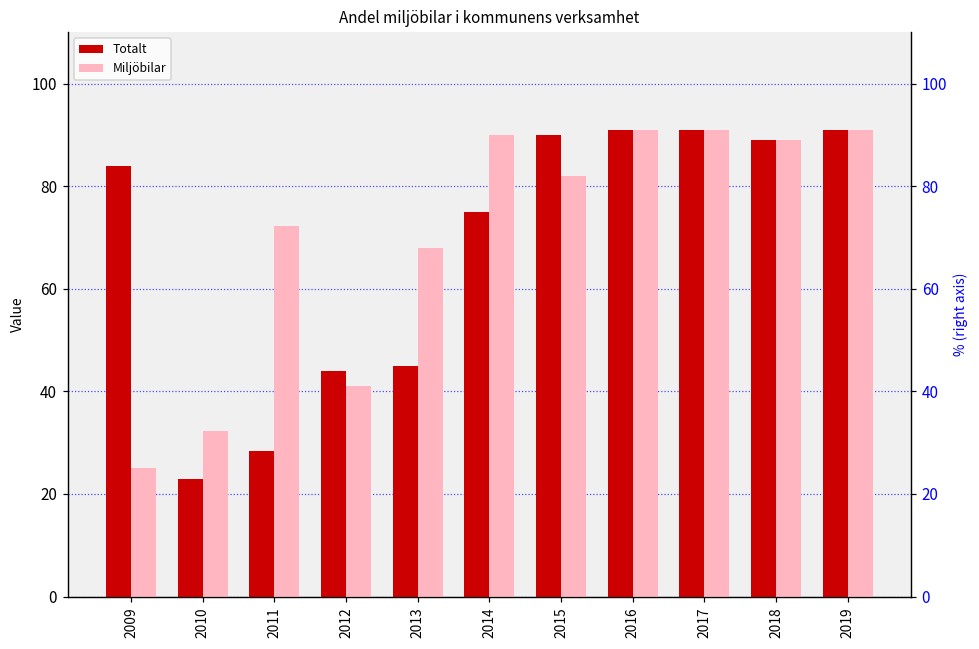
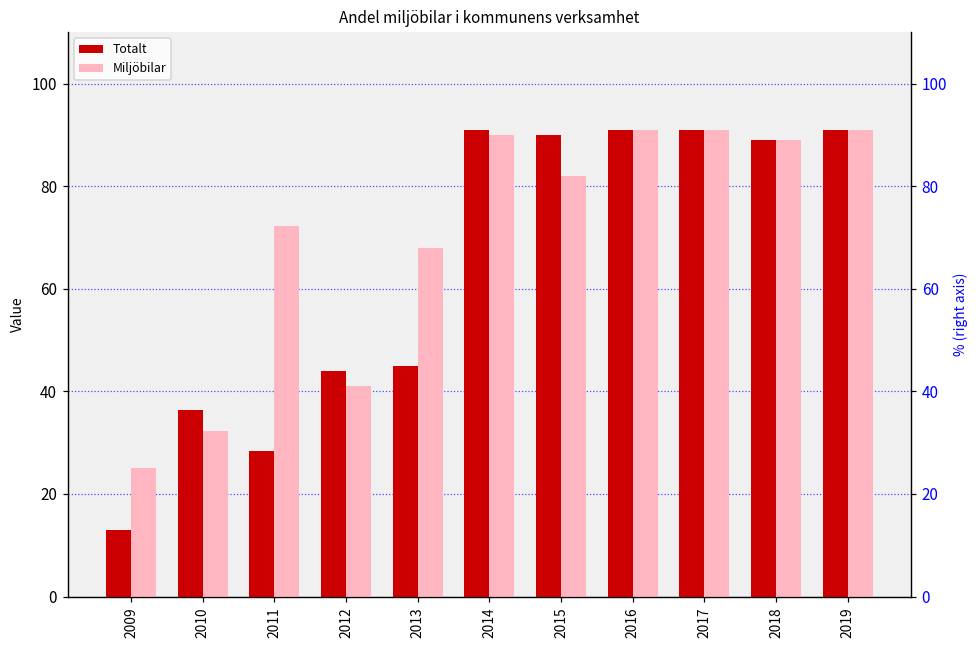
Totalt, 2009: 84 -> 13
Totalt, 2010: 23 -> 36
Totalt, 2014: 75 -> 91
